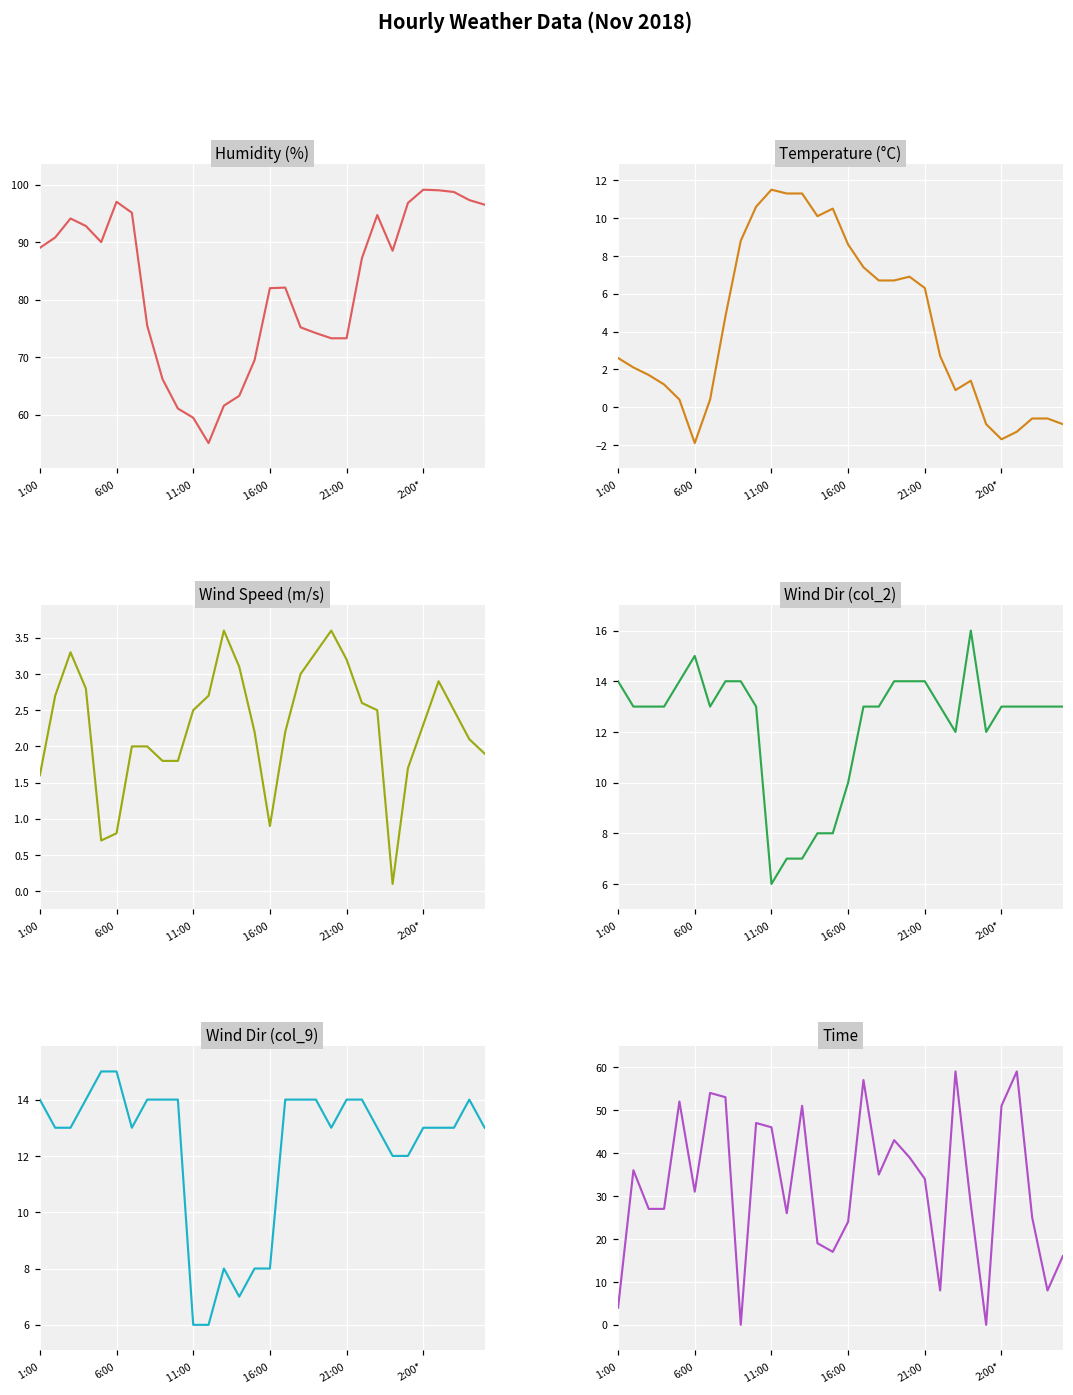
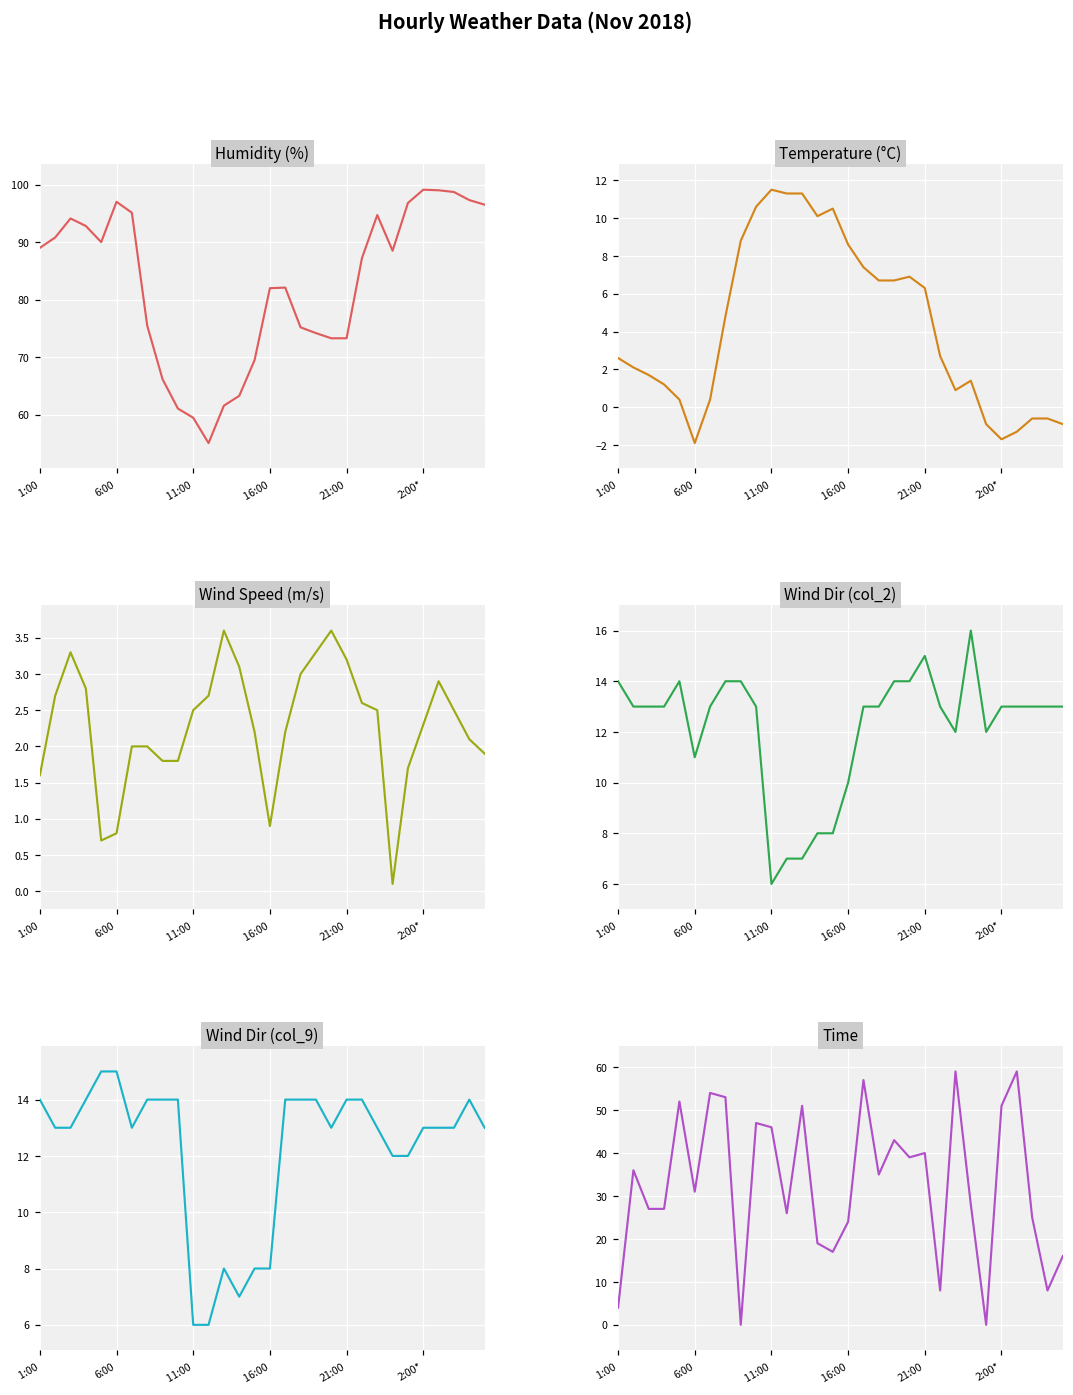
Wind Dir (col_2), 6:00: 15 -> 11
Wind Dir (col_2), 21:00: 14 -> 15
Time, 21:00: 34 -> 40
